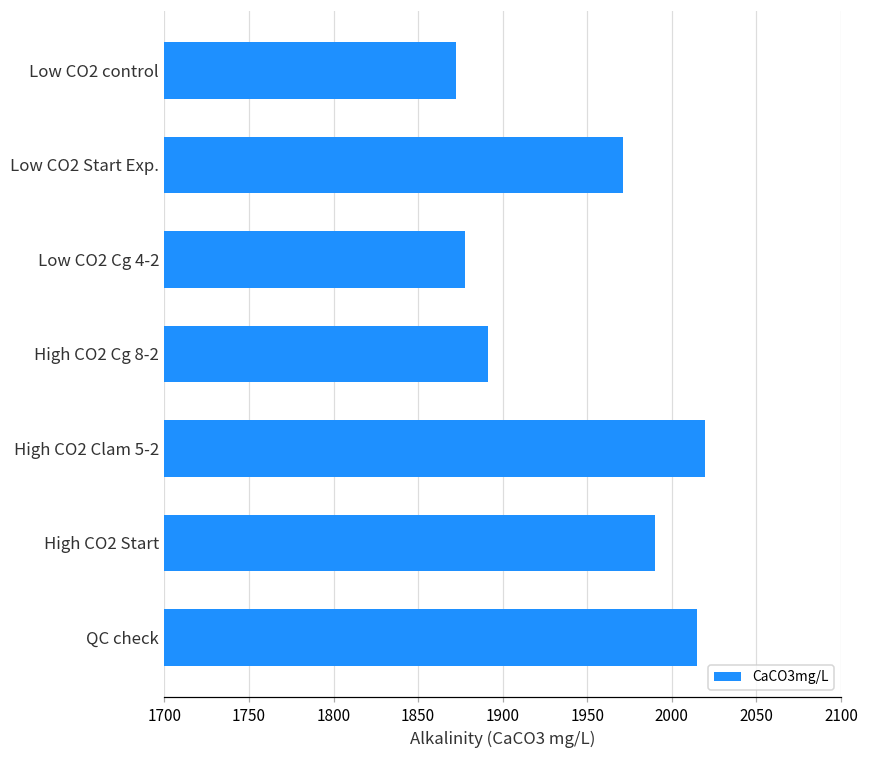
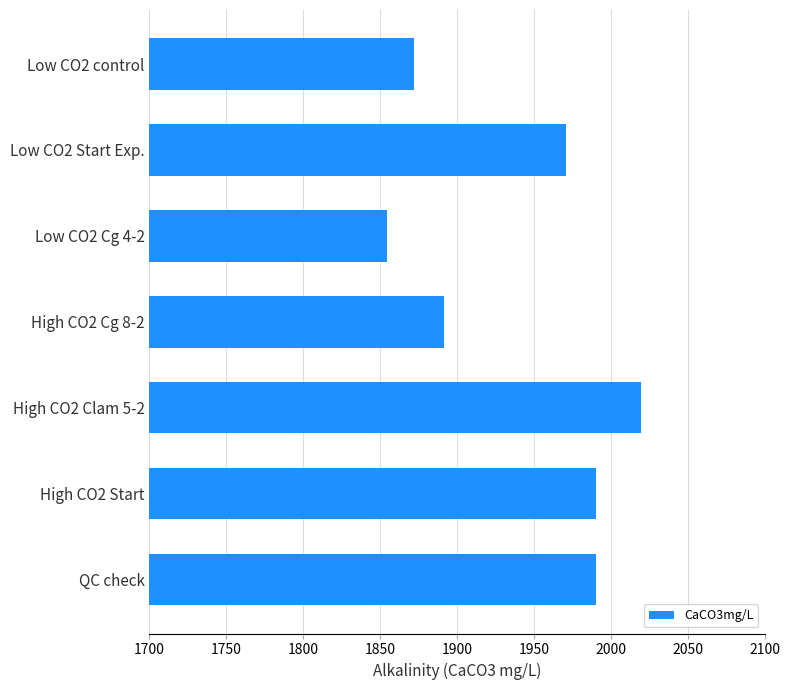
Low CO2 Cg 4-2: 1878 -> 1854
QC check: 2015 -> 1990
